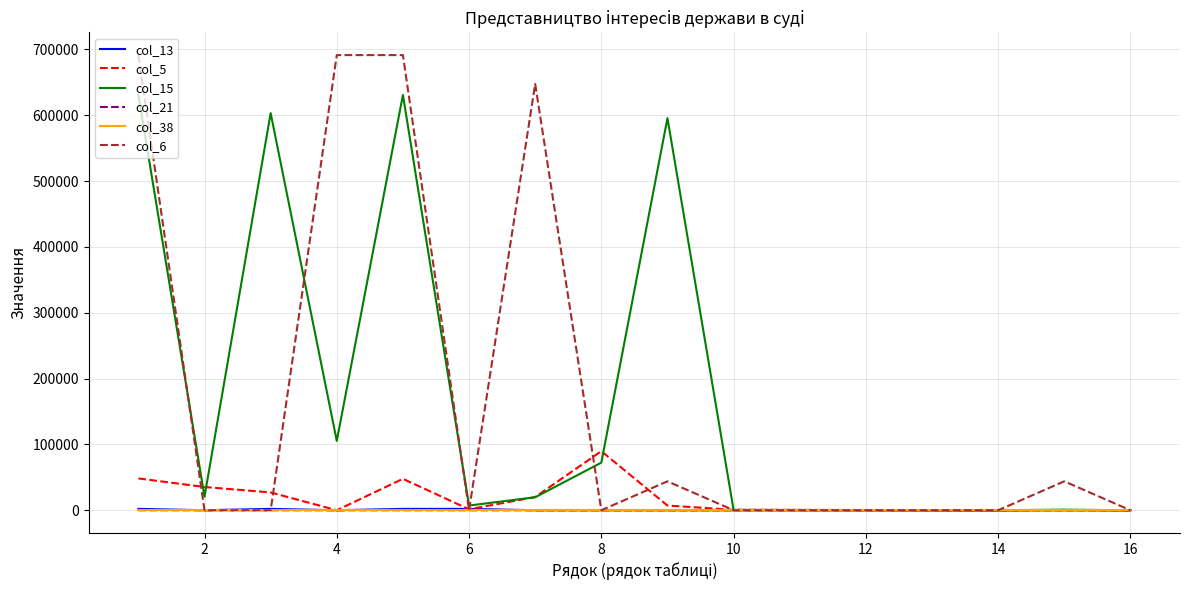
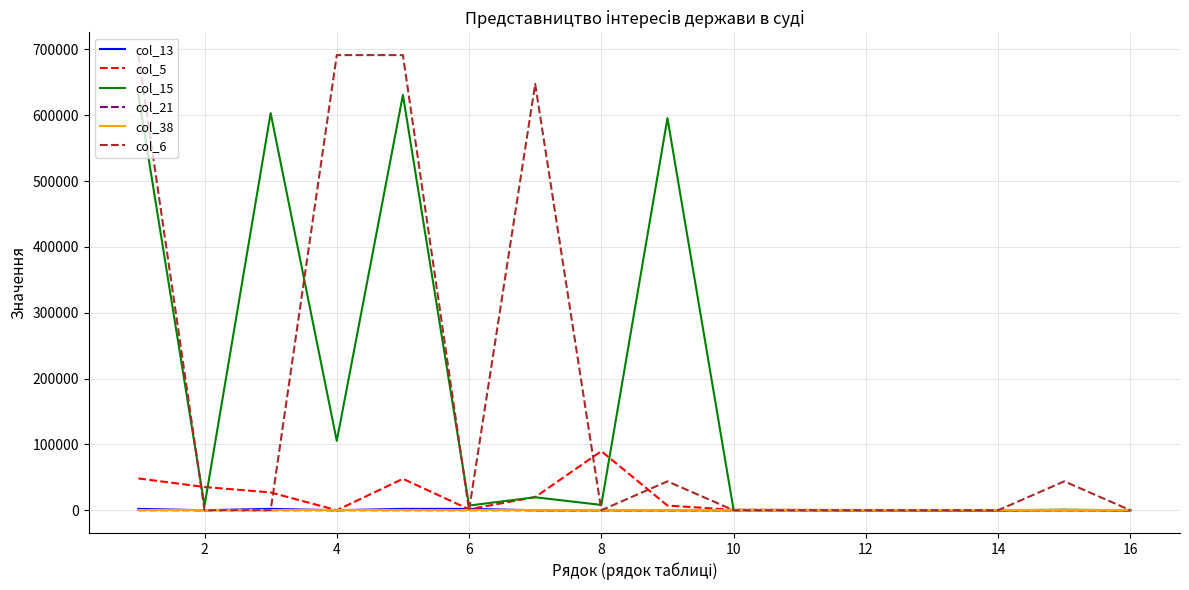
col_15, 2: 20000 -> 10000
col_15, 8: 70000 -> 10000
